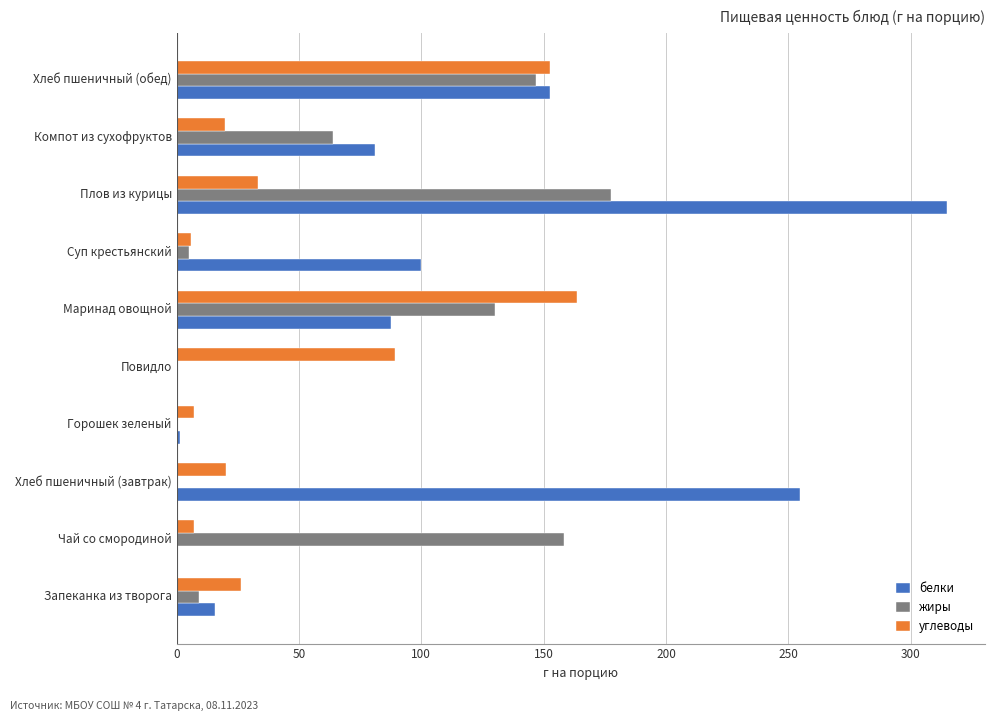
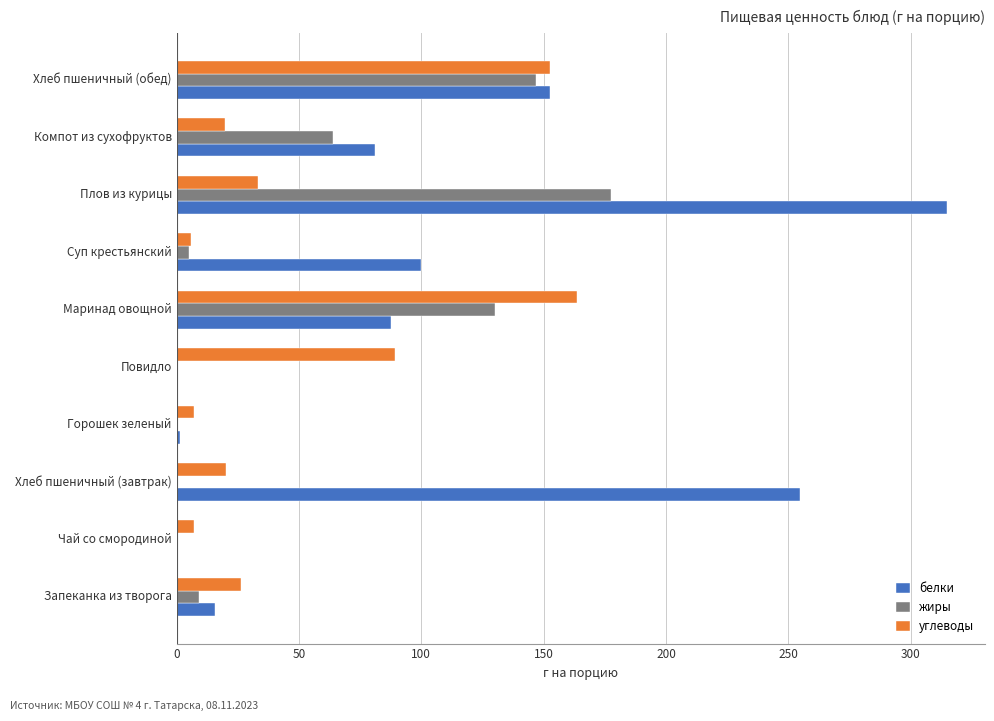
жиры, Чай со смородиной: 158 -> 0
